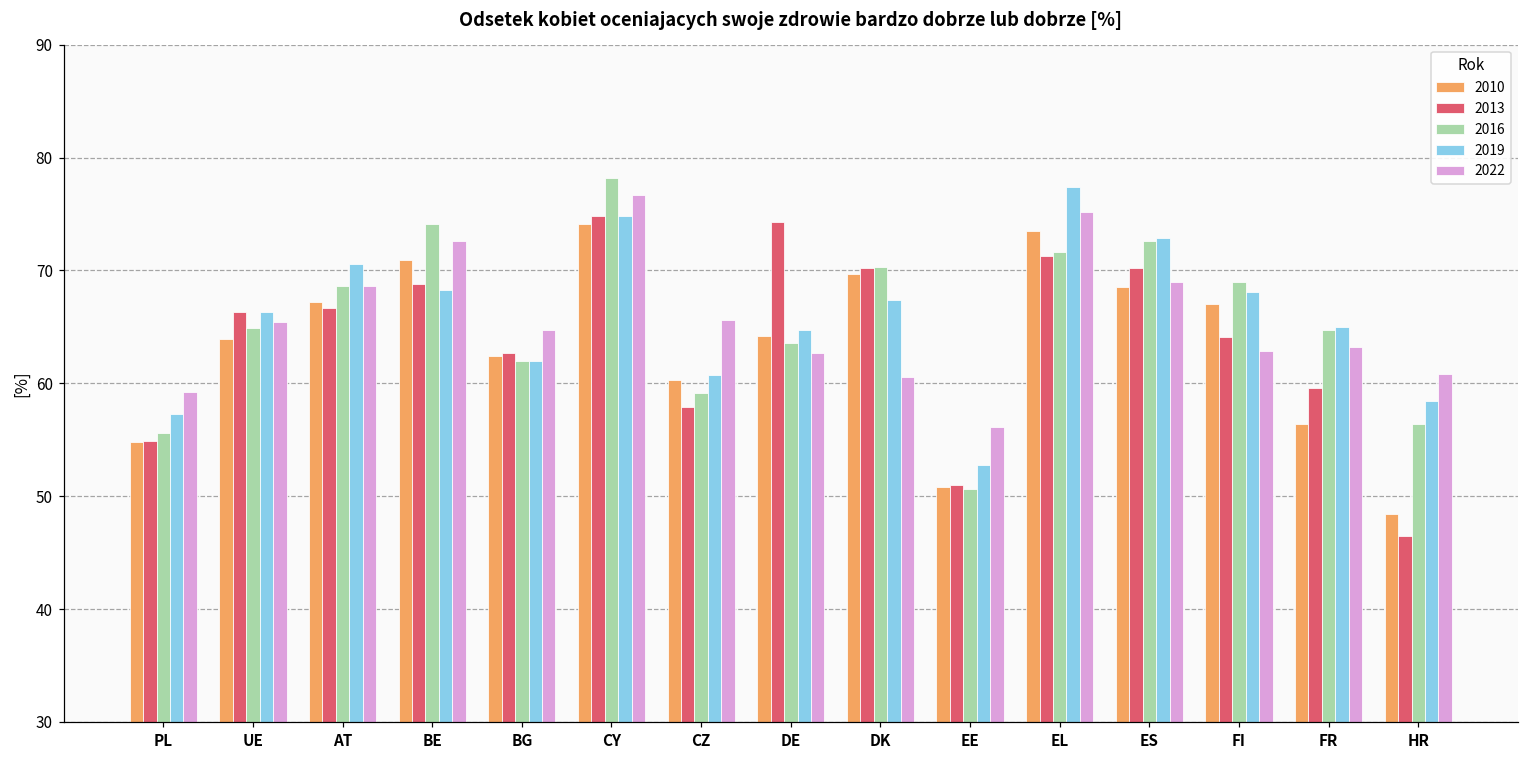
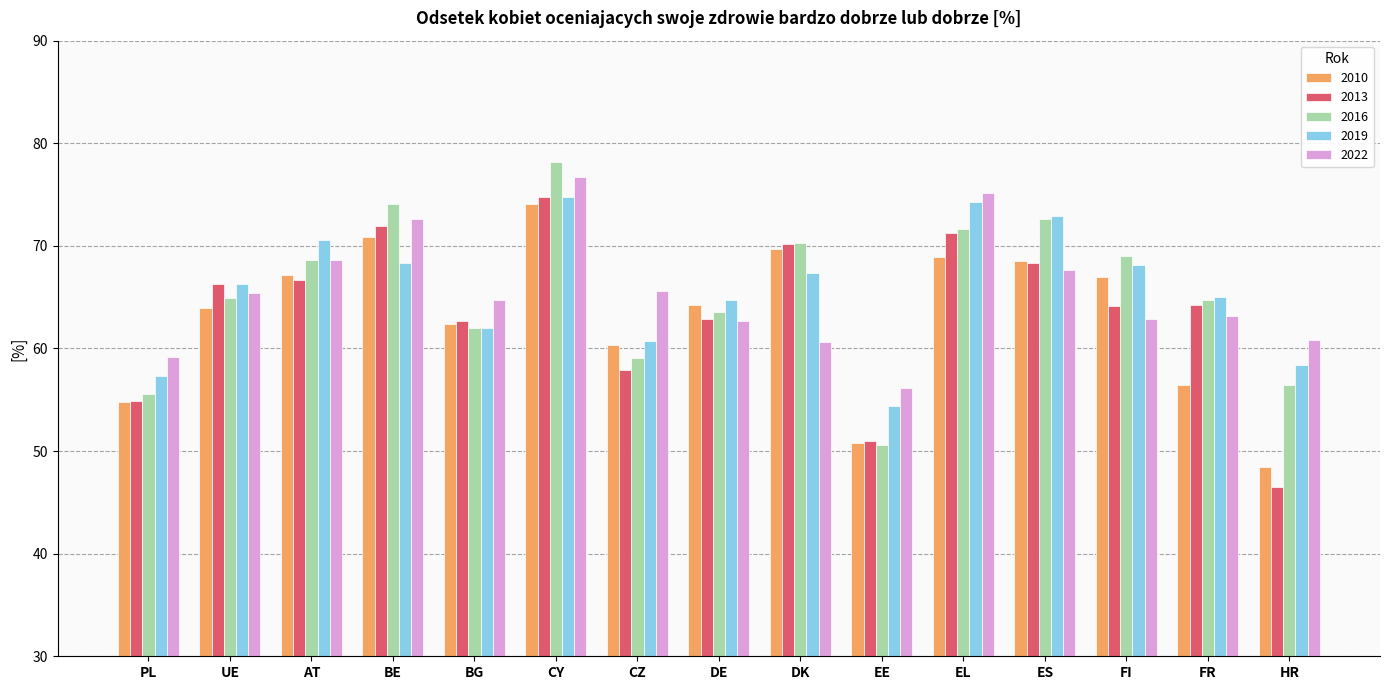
2013, BE: 68.8 -> 71.9
2013, DE: 74.3 -> 62.9
2019, EE: 52.8 -> 54.4
2010, EL: 73.5 -> 68.9
2019, EL: 77.4 -> 74.3
2013, ES: 70.2 -> 68.3
2022, ES: 69.0 -> 67.6
2013, FR: 59.6 -> 64.2
